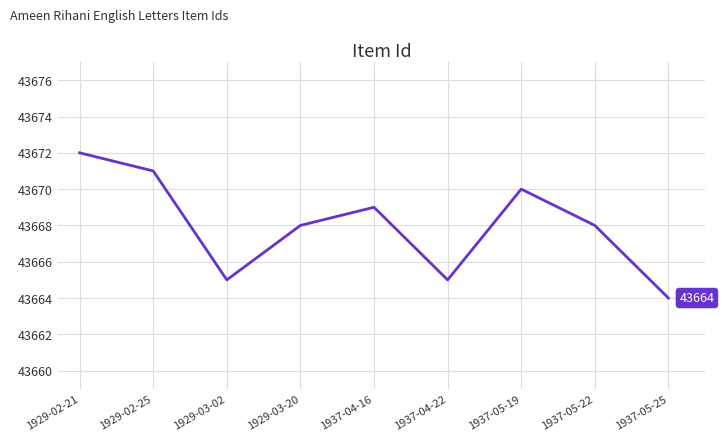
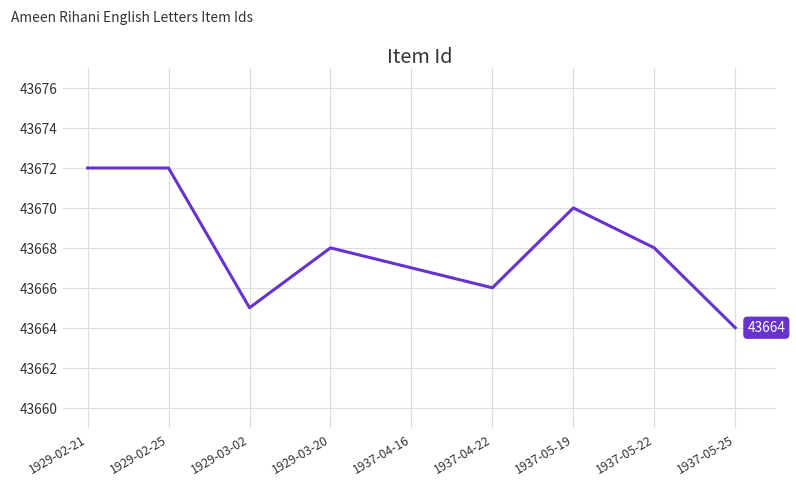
1929-02-25: 43671 -> 43672
1937-04-16: 43669 -> 43667
1937-04-22: 43665 -> 43666
